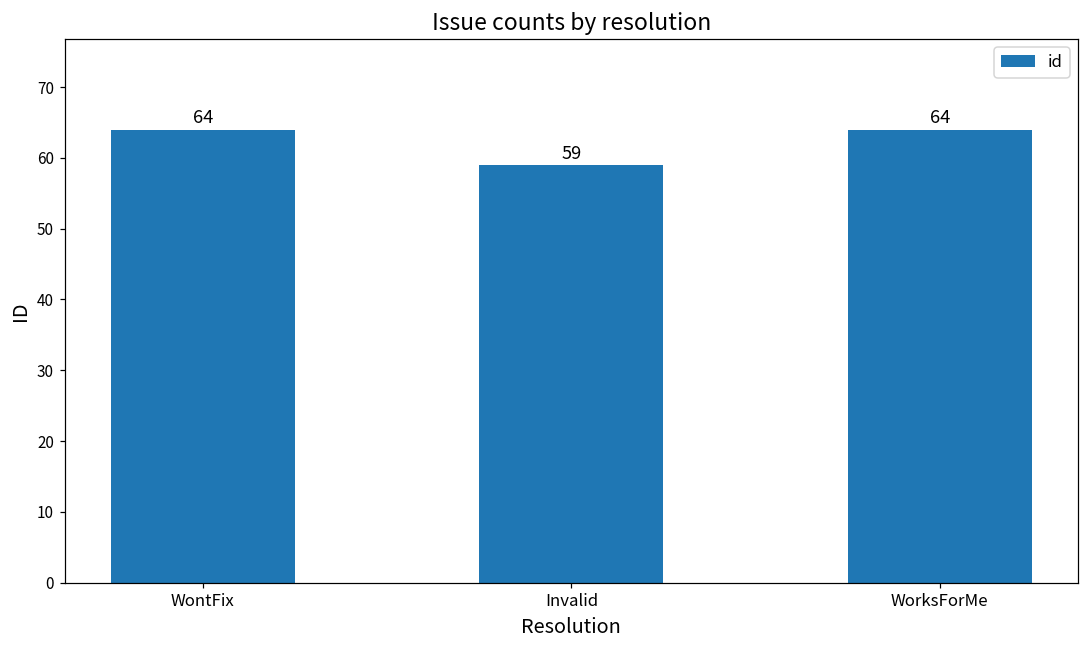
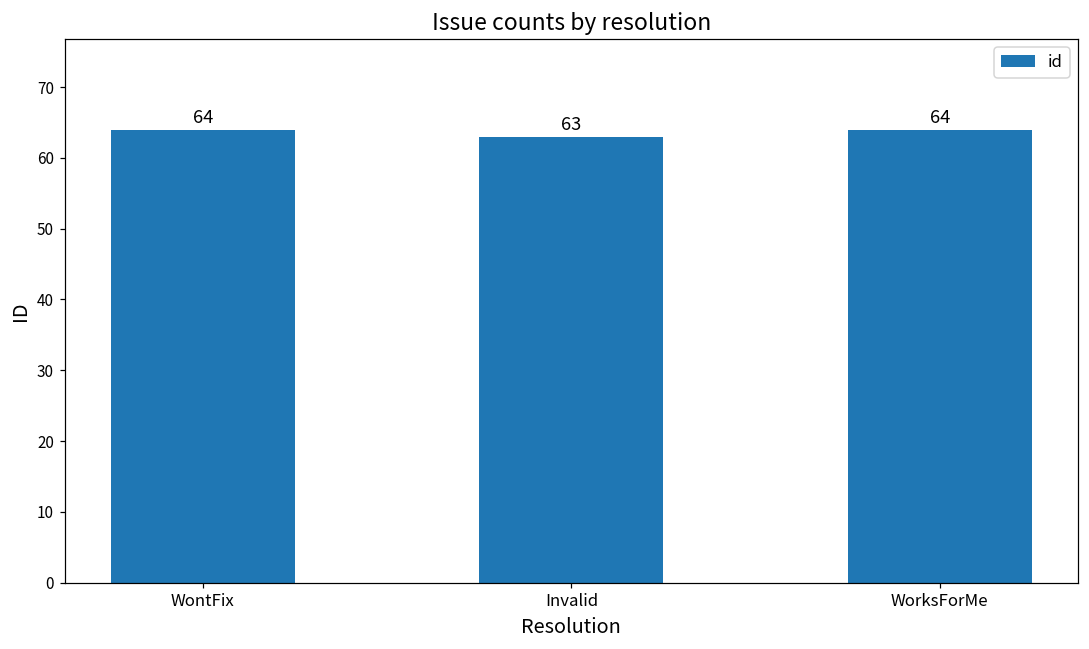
Invalid: 59 -> 63
